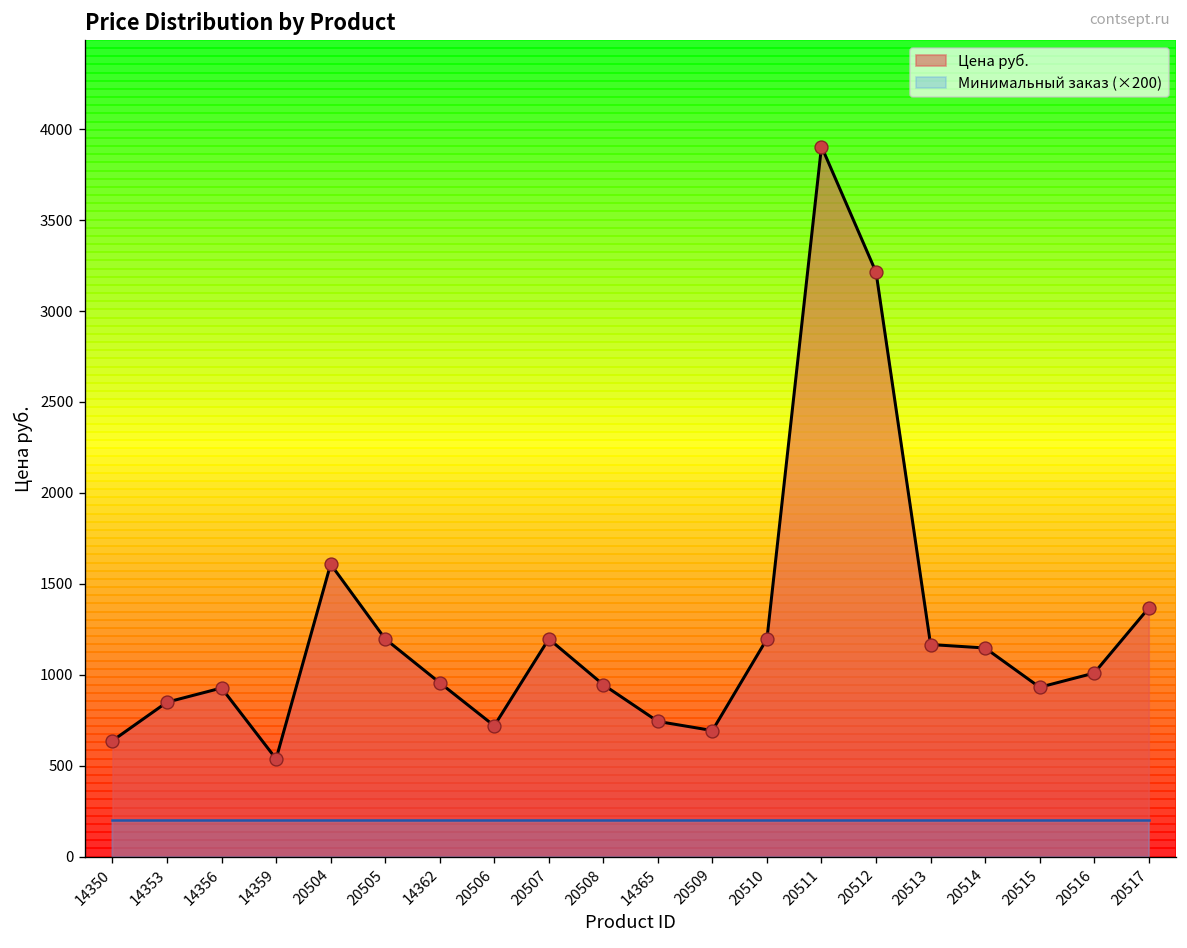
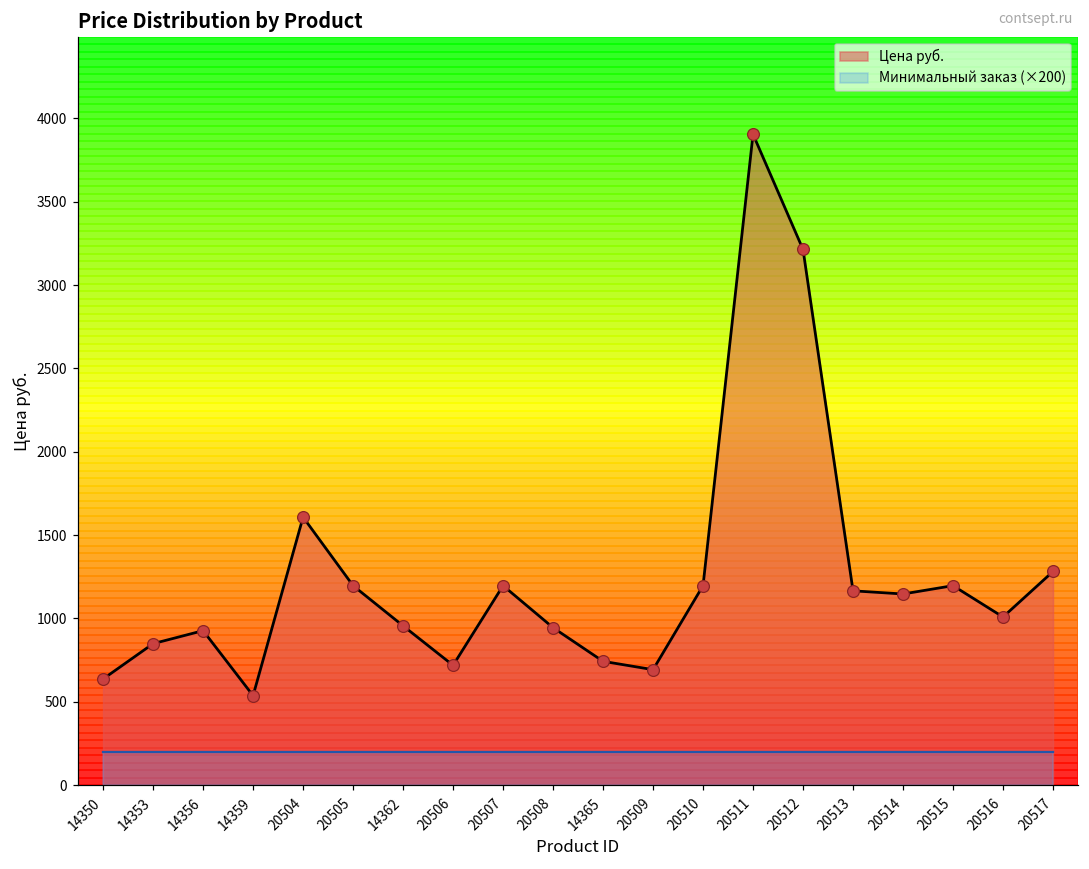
Цена руб., 20515: 930 -> 1200
Цена руб., 20517: 1370 -> 1280
